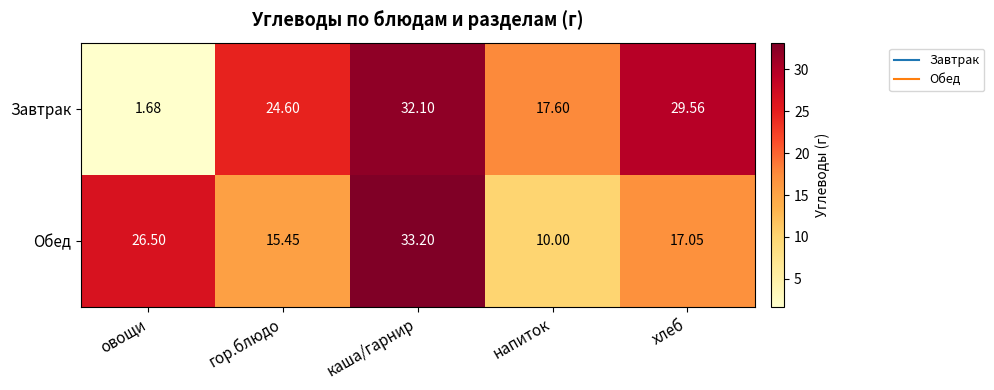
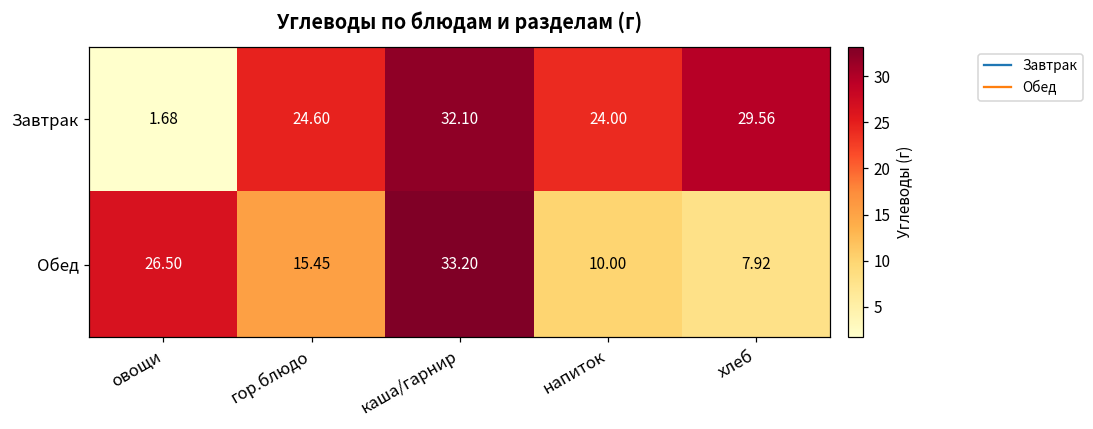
Завтрак, напиток: 17.60 -> 24.00
Обед, хлеб: 17.05 -> 7.92
